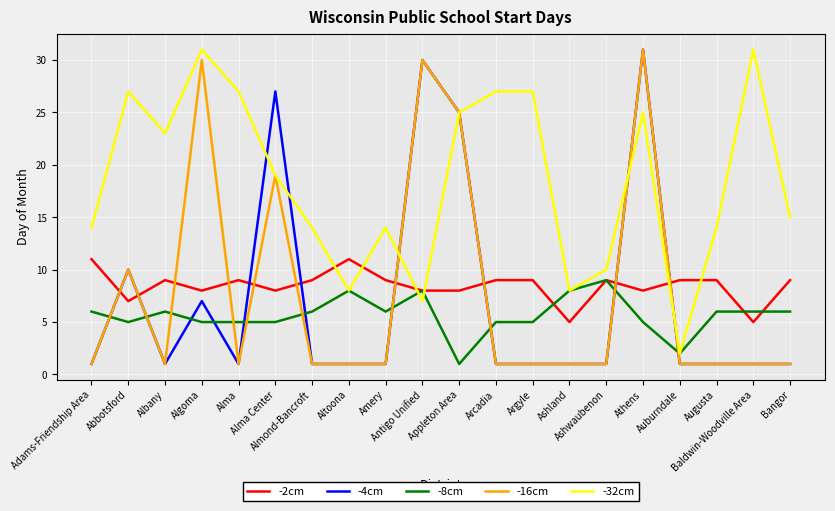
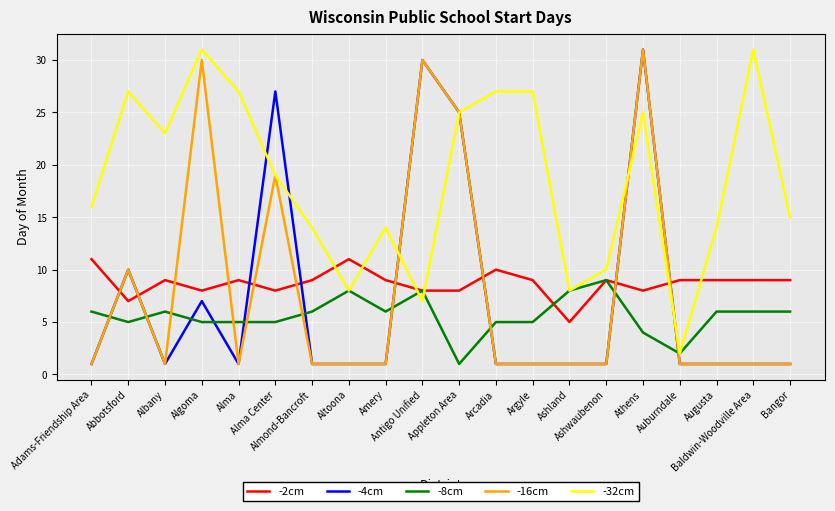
-32cm, Adams-Friendship Area: 14 -> 16
-2cm, Arcadia: 9 -> 10
-8cm, Athens: 5 -> 4
-2cm, Baldwin-Woodville Area: 5 -> 9
